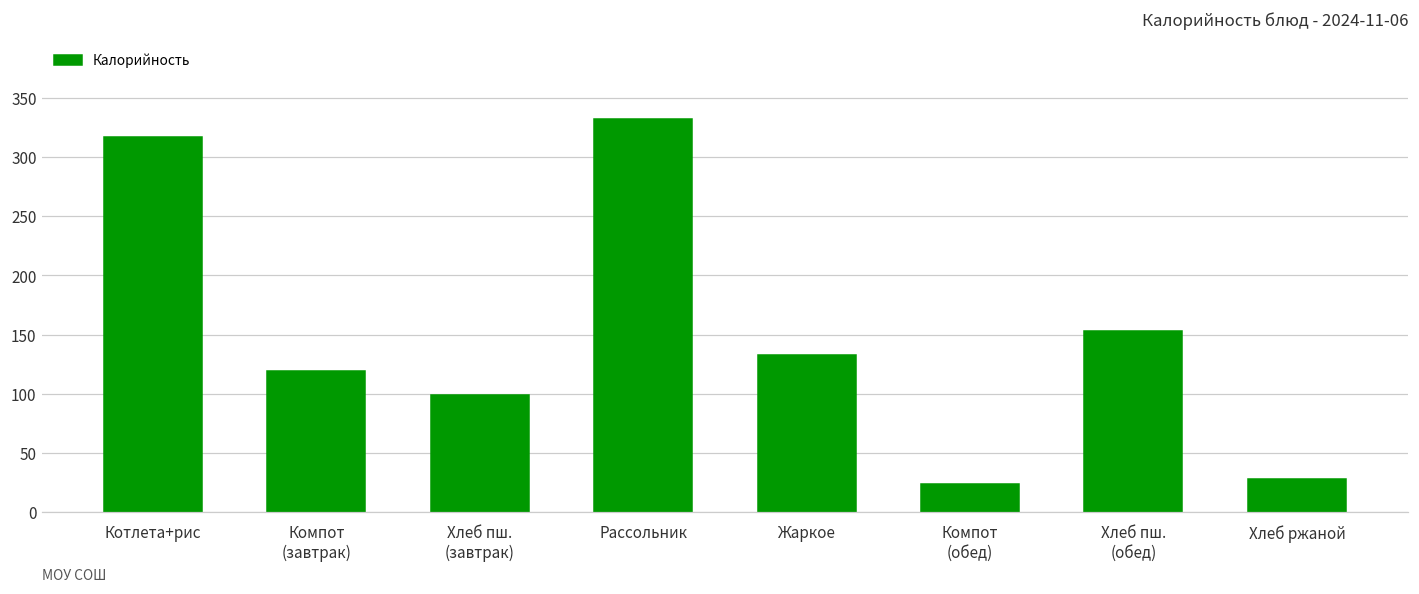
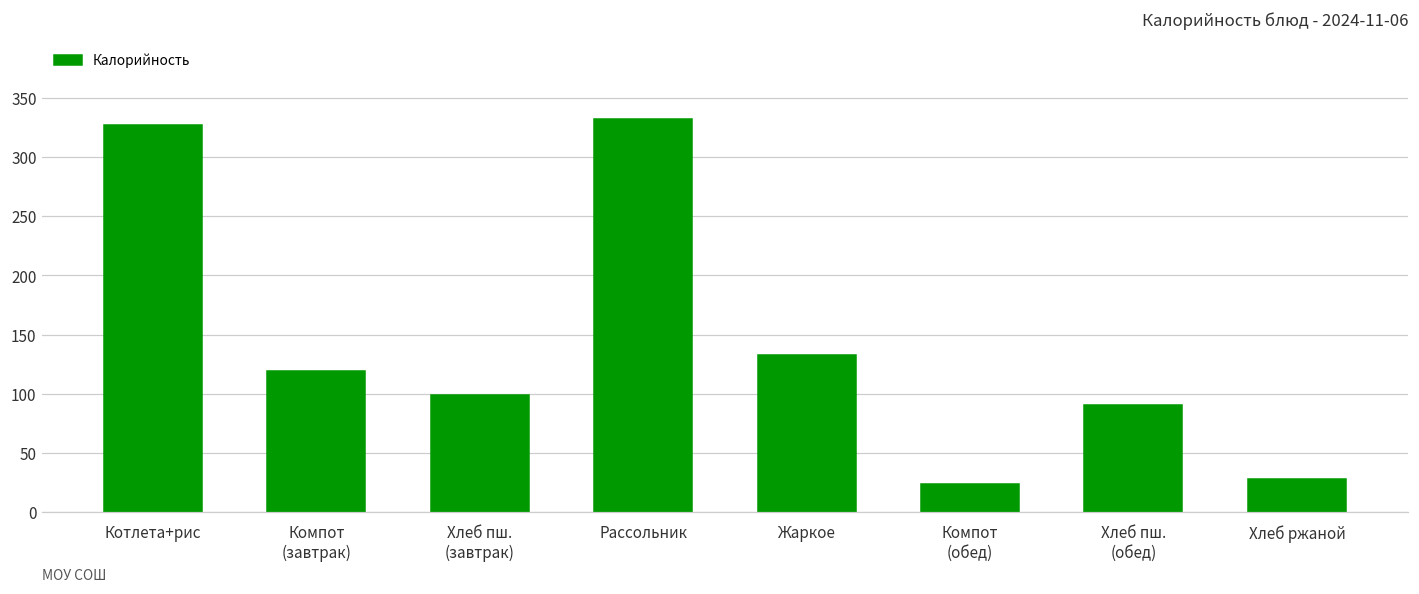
Котлета+рис: 317 -> 327
Хлеб пш. (обед): 153 -> 91
